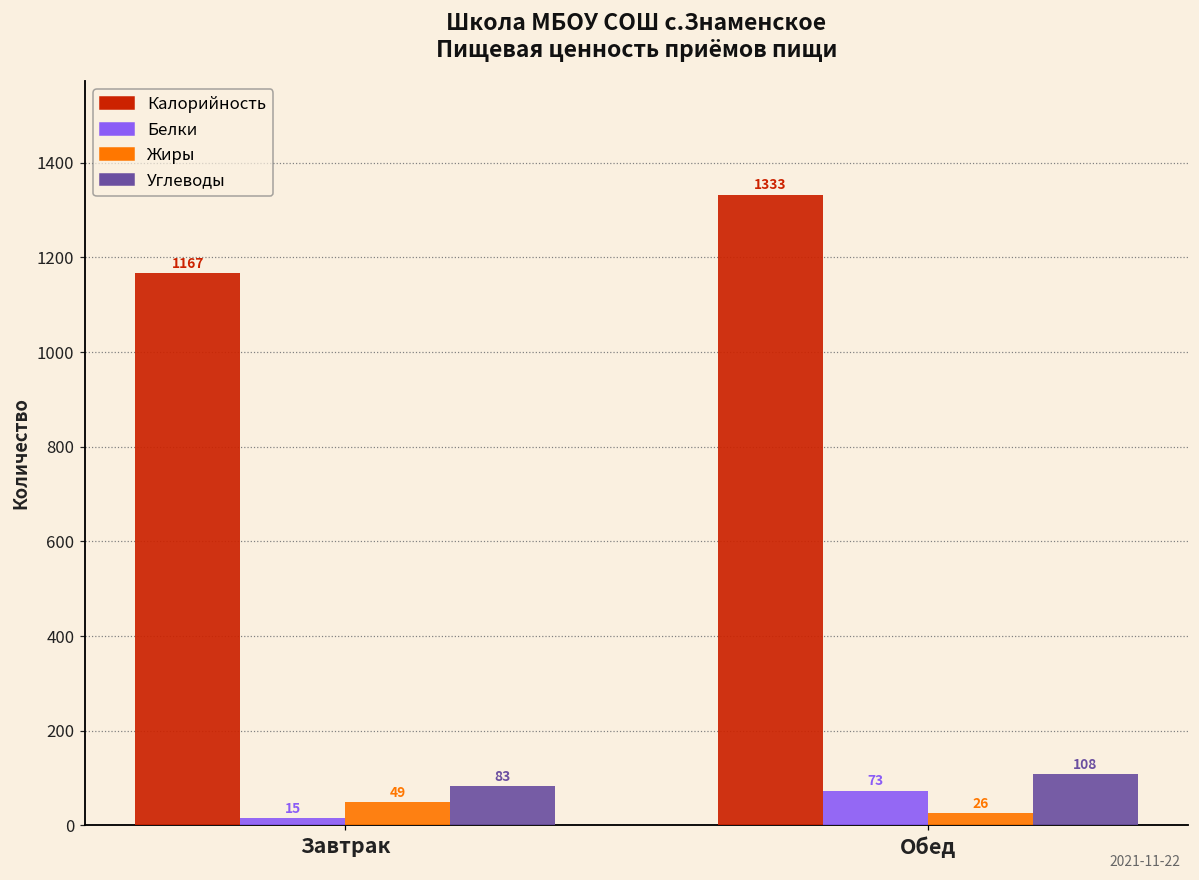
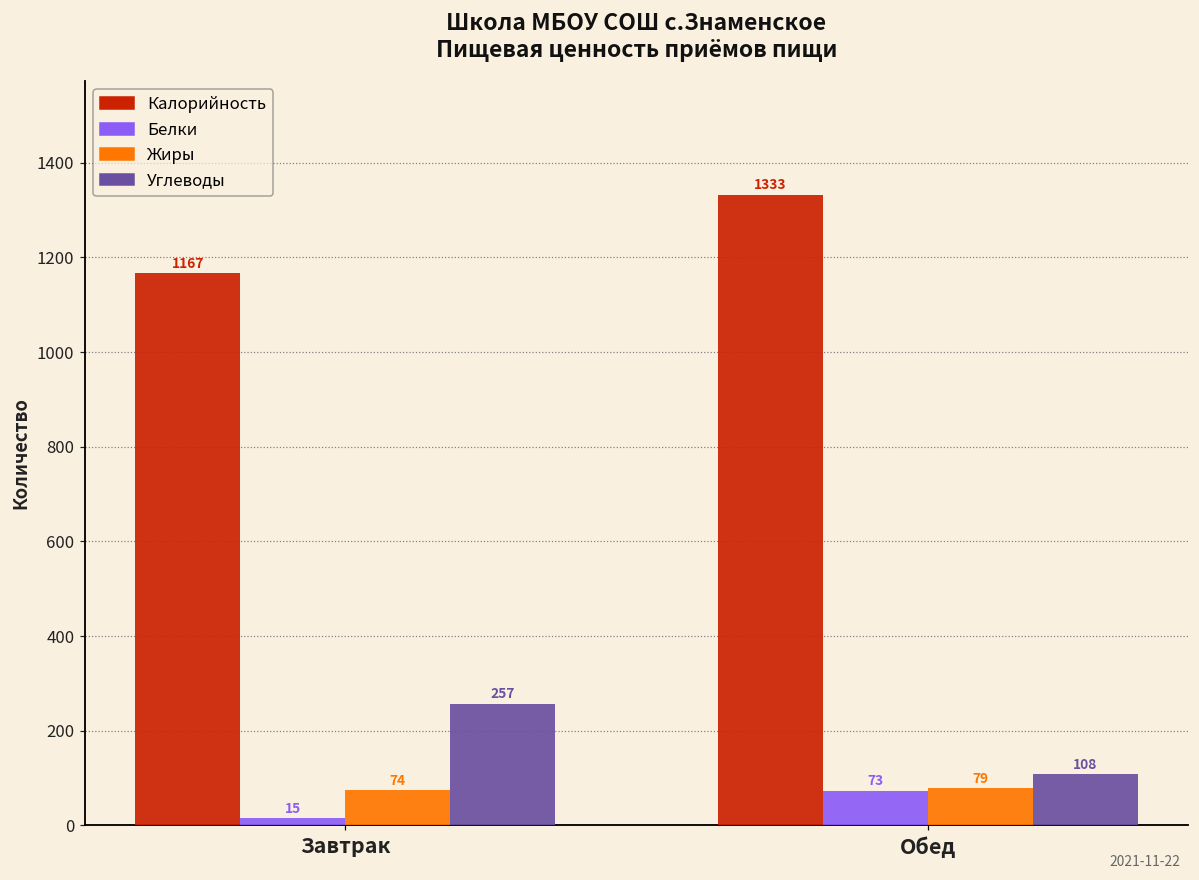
Жиры, Завтрак: 49 -> 74
Углеводы, Завтрак: 83 -> 257
Жиры, Обед: 26 -> 79
